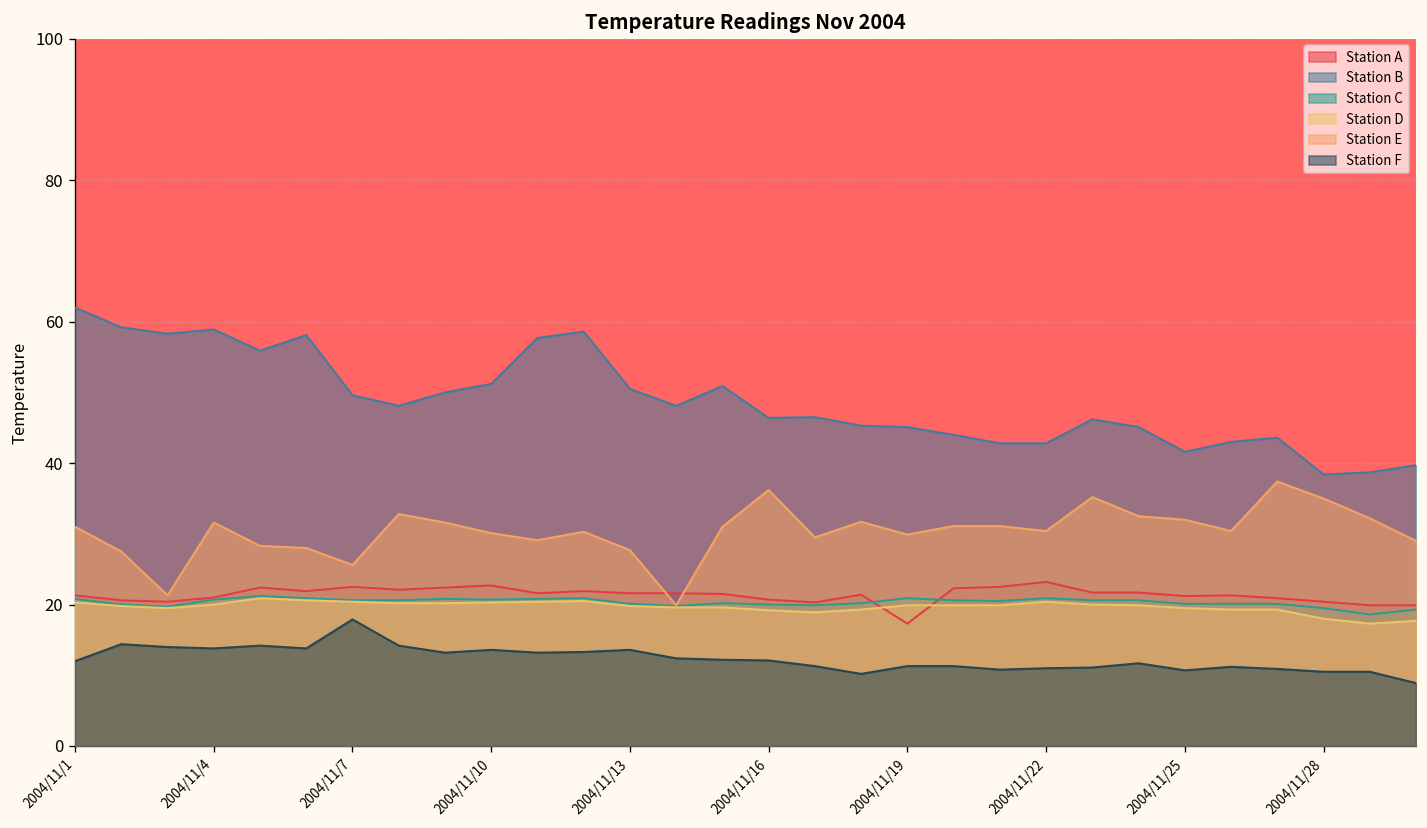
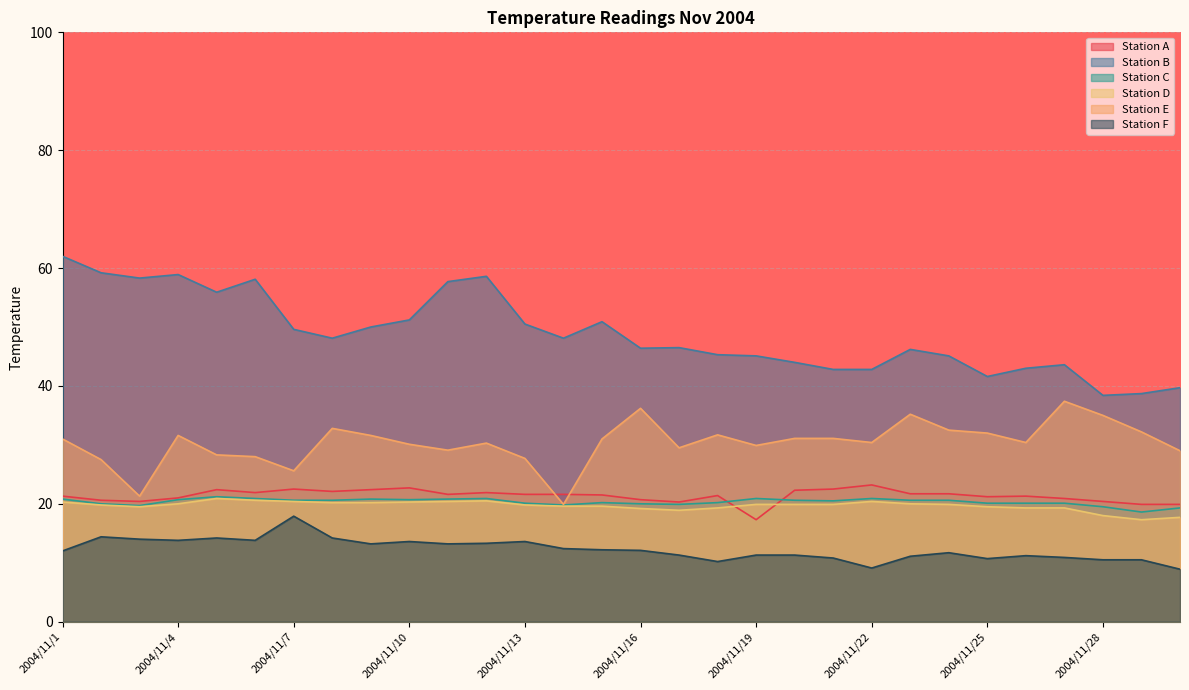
Station F, 2004/11/22: 11 -> 9
